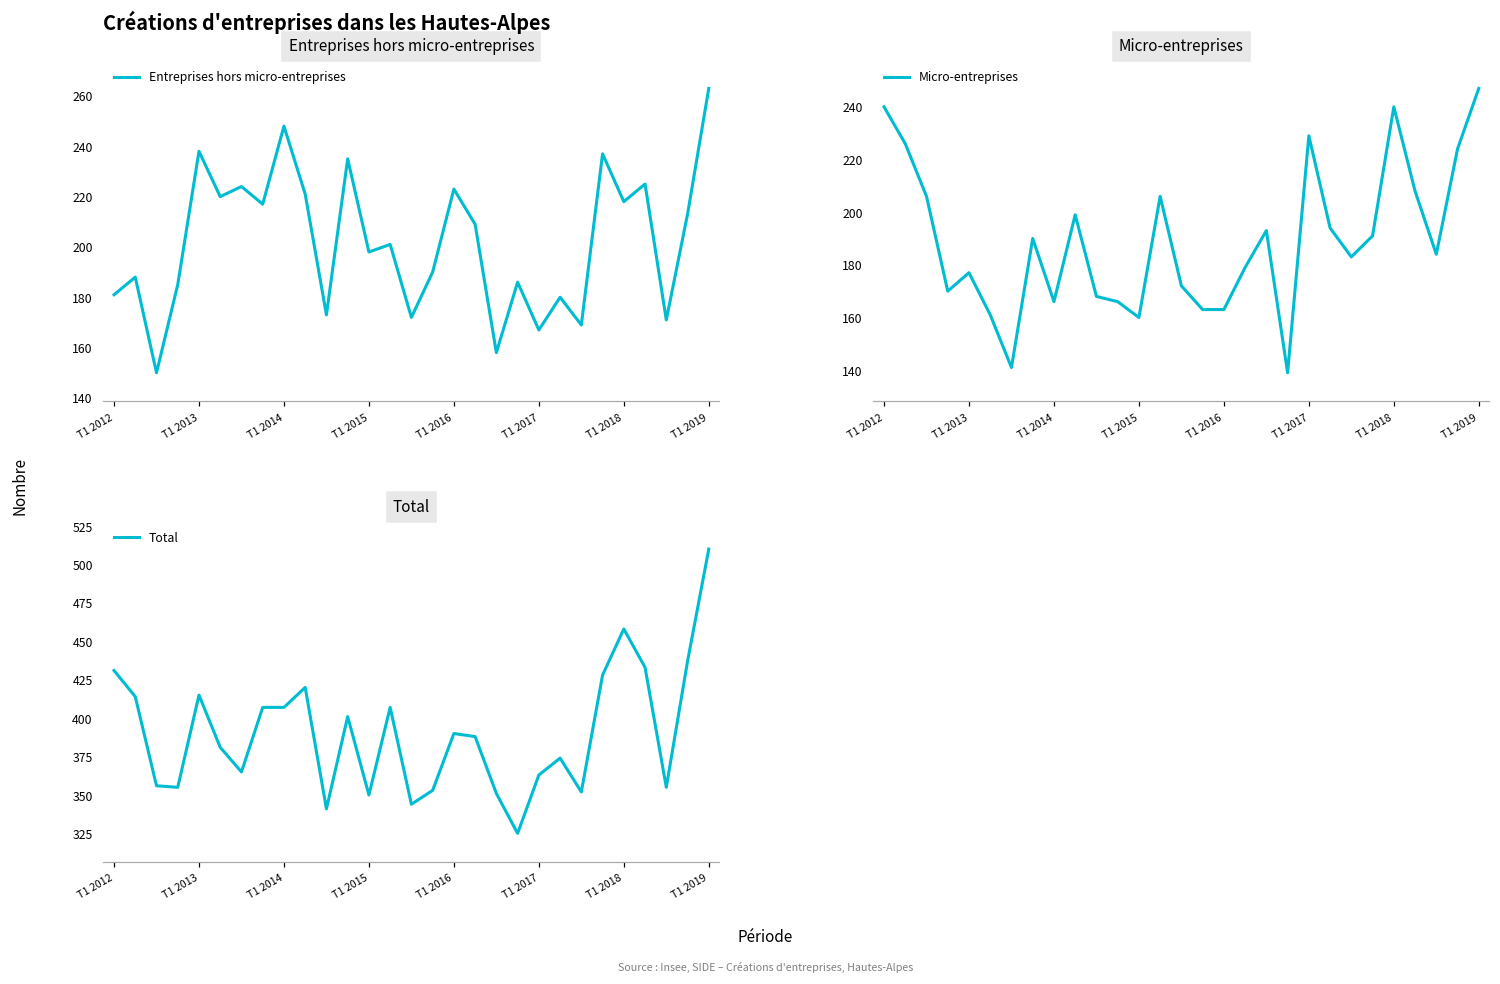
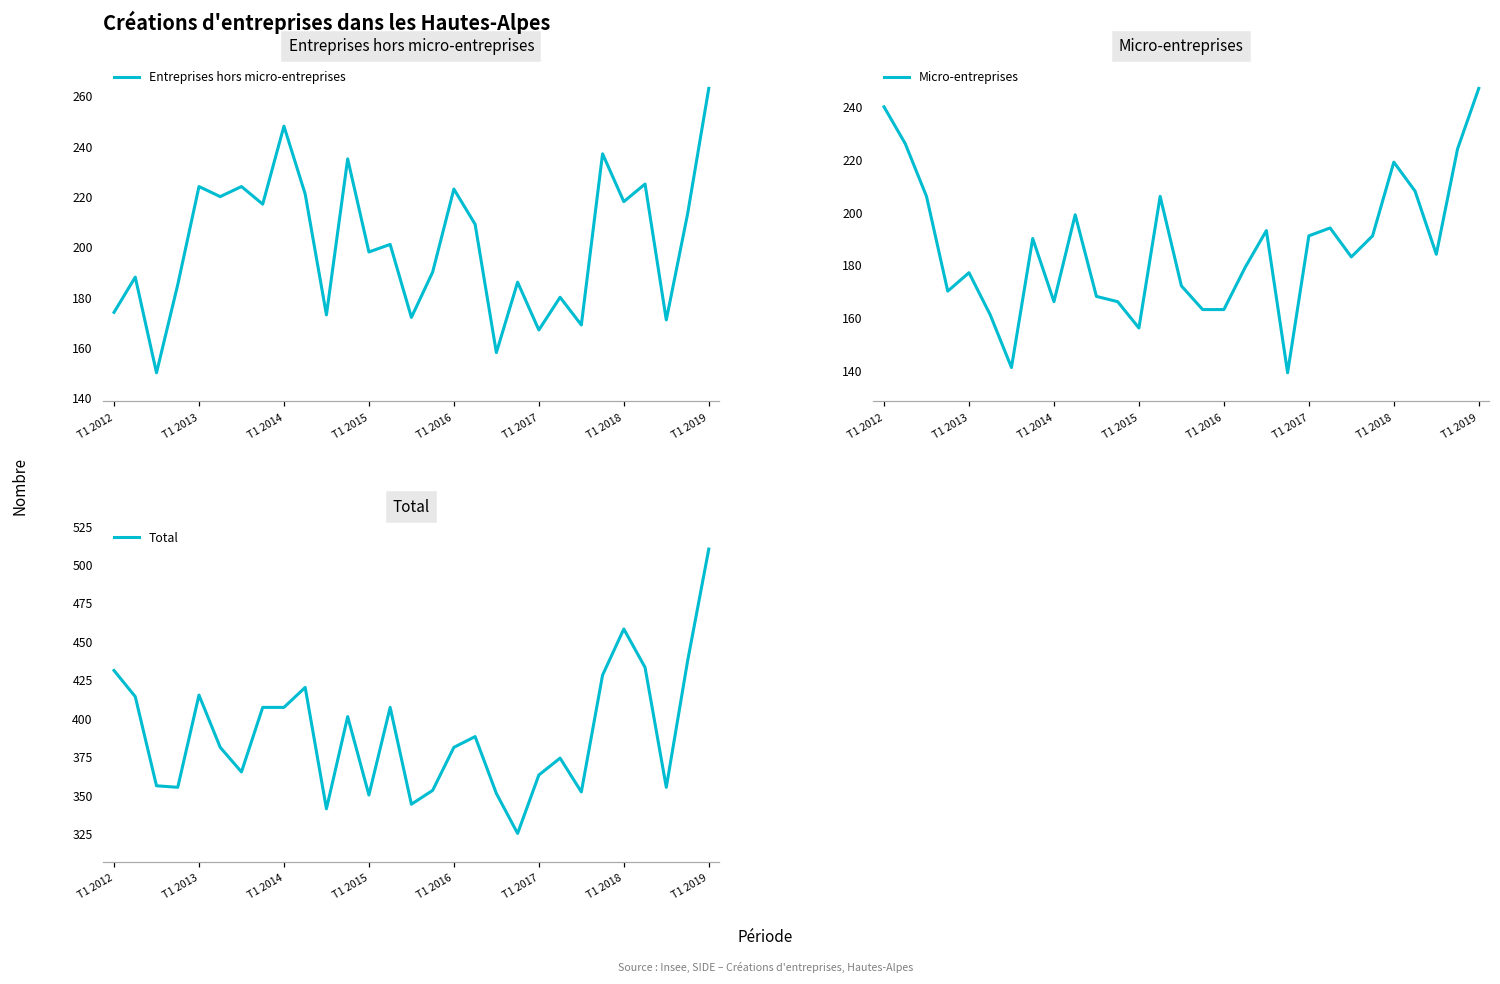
Entreprises hors micro-entreprises, T1 2012: 181 -> 174
Entreprises hors micro-entreprises, T1 2013: 238 -> 224
Micro-entreprises, T1 2015: 160 -> 156
Micro-entreprises, T1 2017: 229 -> 191
Micro-entreprises, T1 2018: 240 -> 219
Total, T1 2016: 390 -> 381
